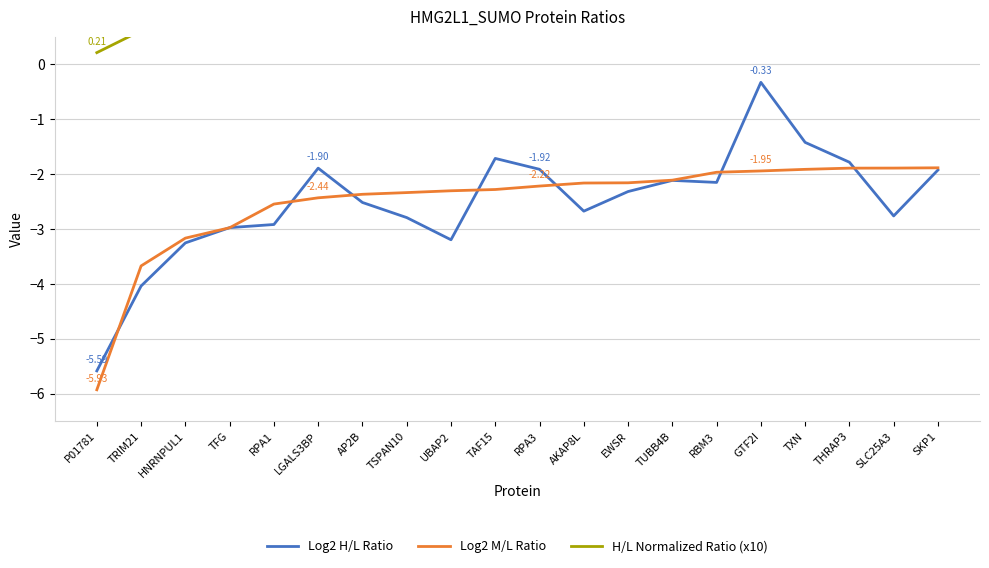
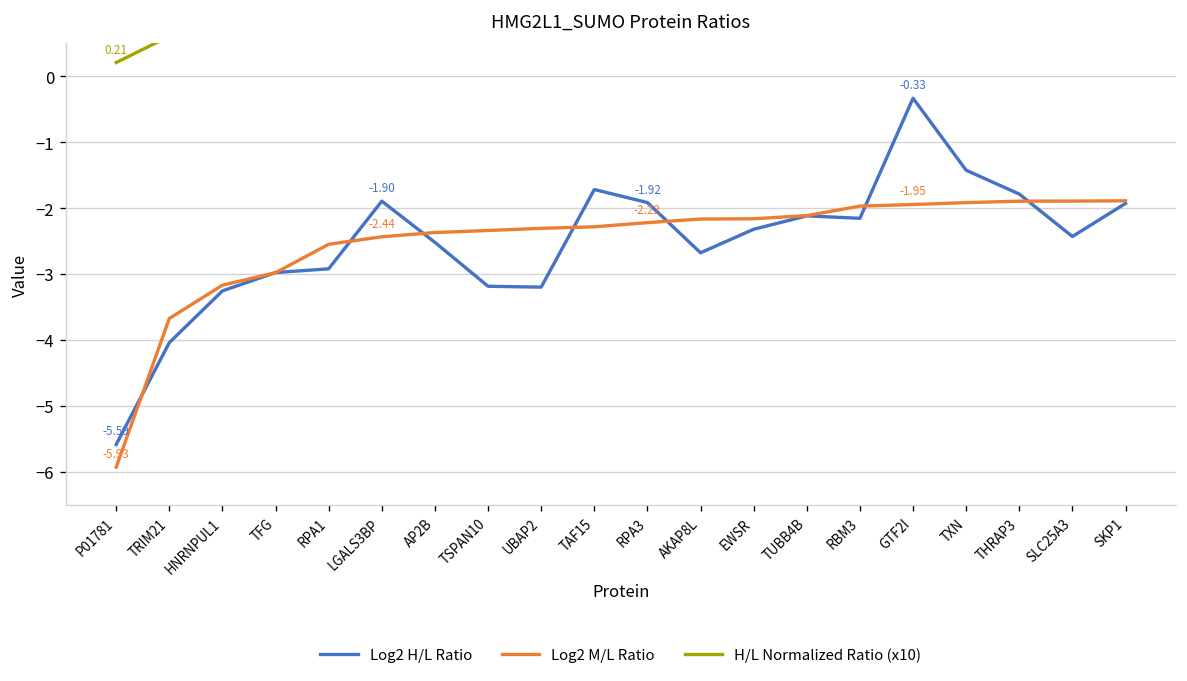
Log2 H/L Ratio, TSPAN10: -2.8 -> -3.2
Log2 H/L Ratio, SLC25A3: -2.8 -> -2.4
